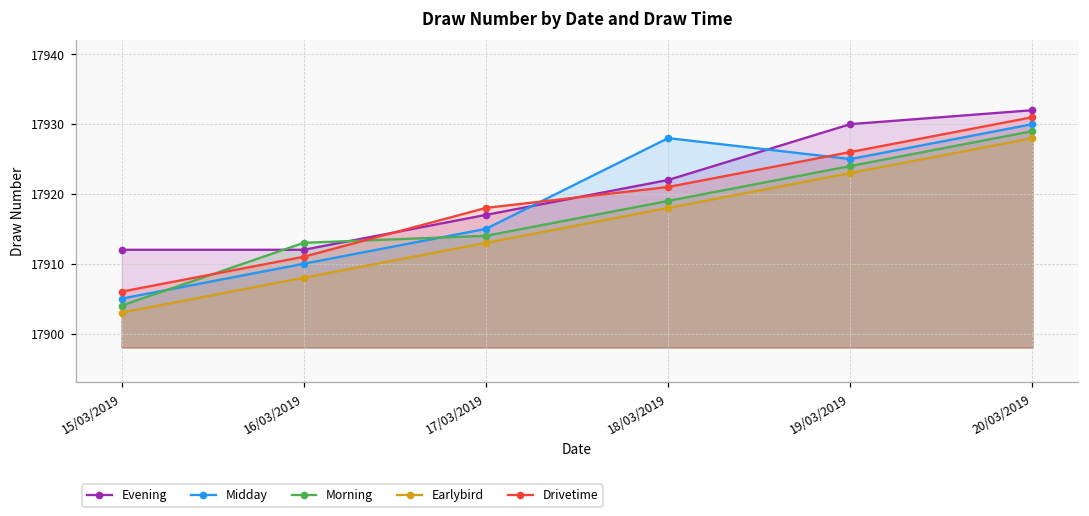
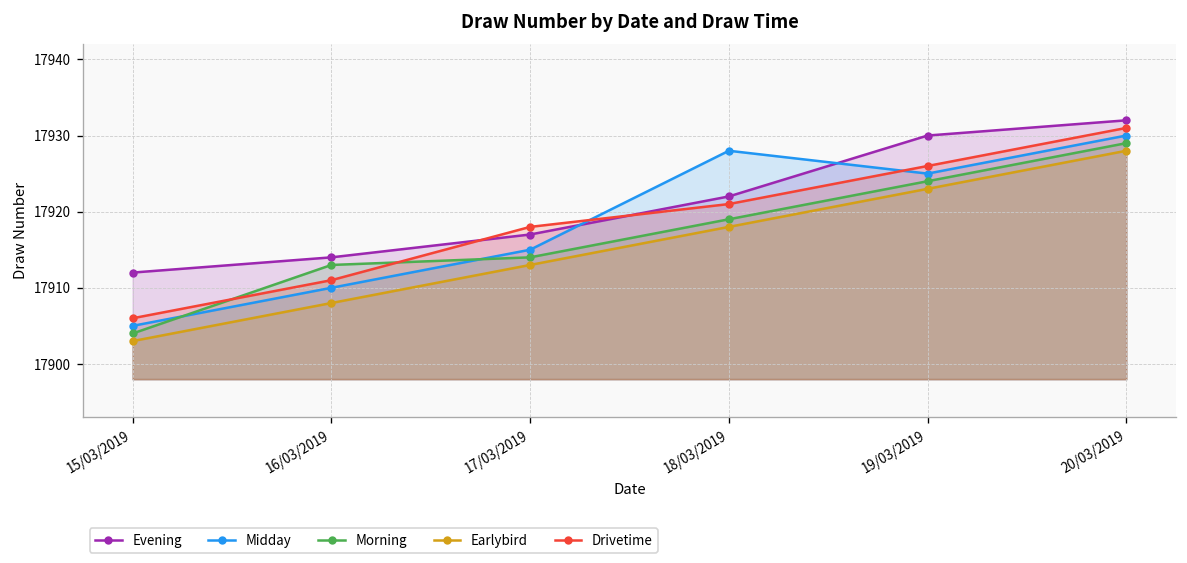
Evening, 16/03/2019: 17912 -> 17914
